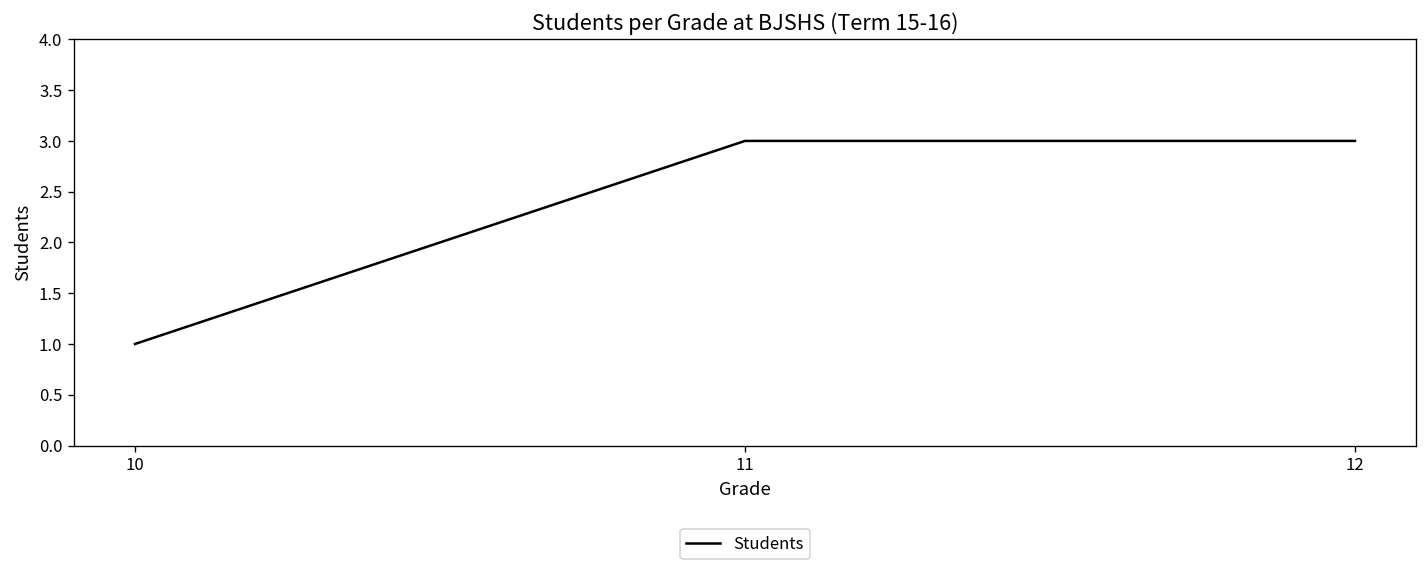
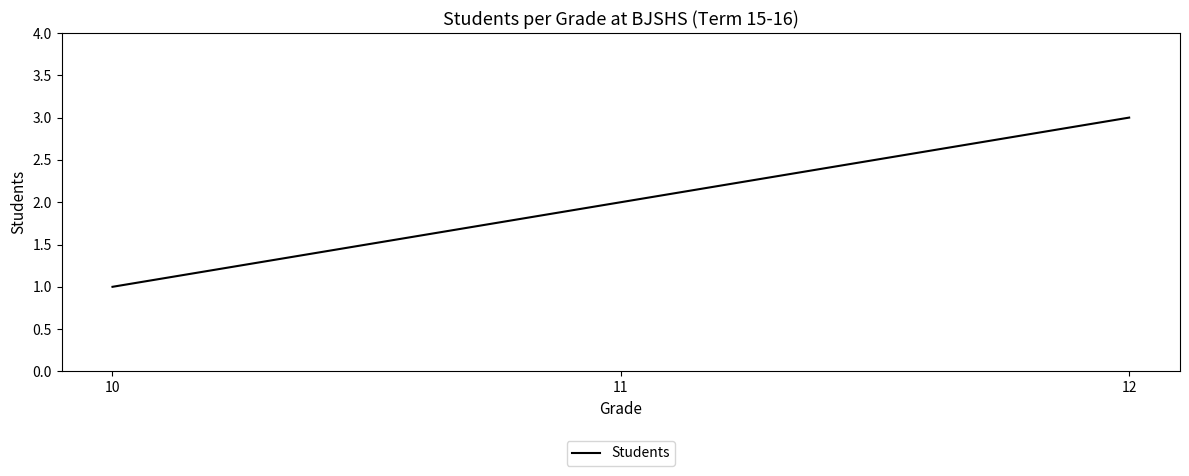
11: 3 -> 2
